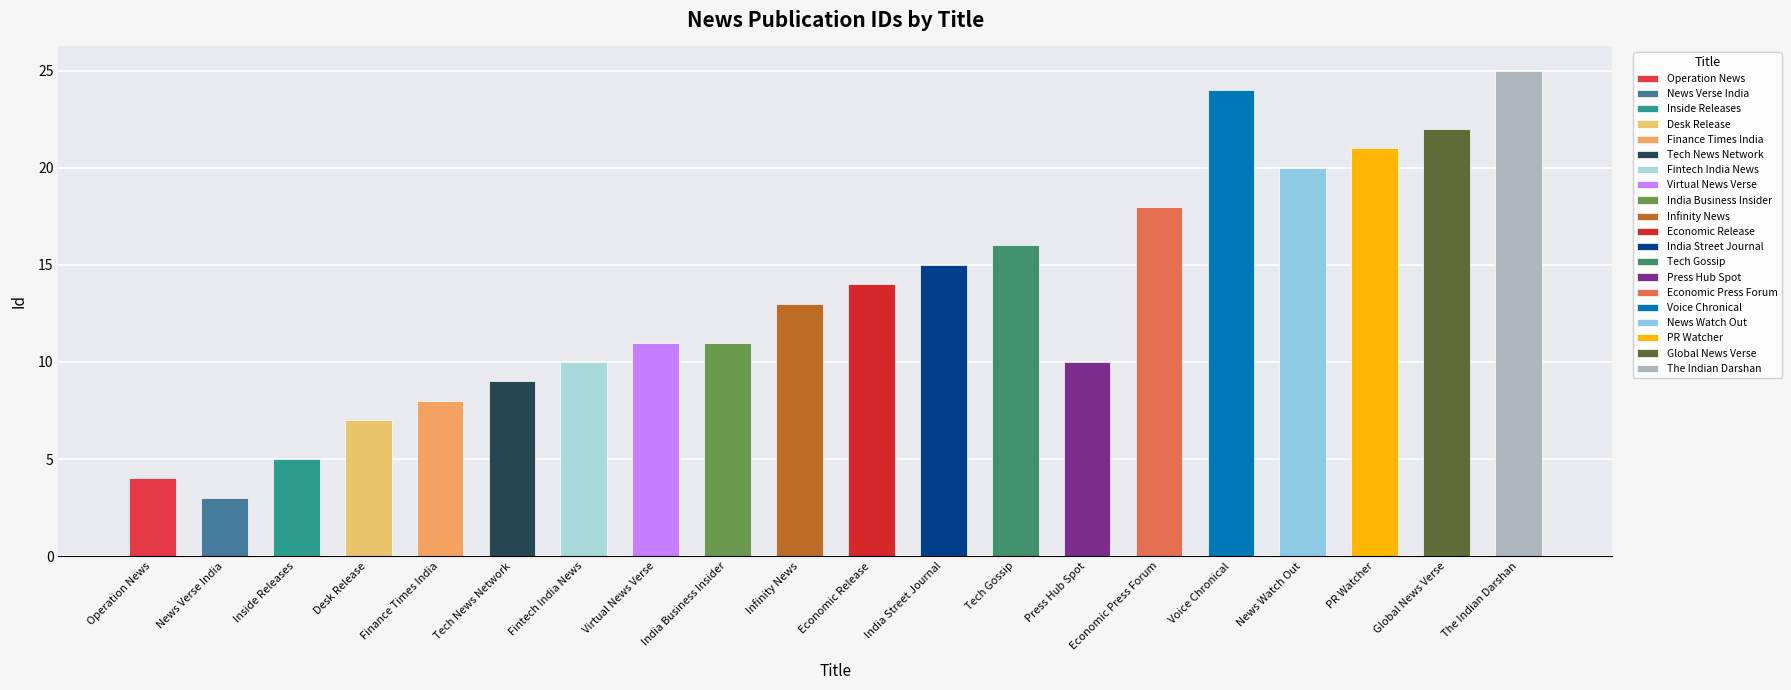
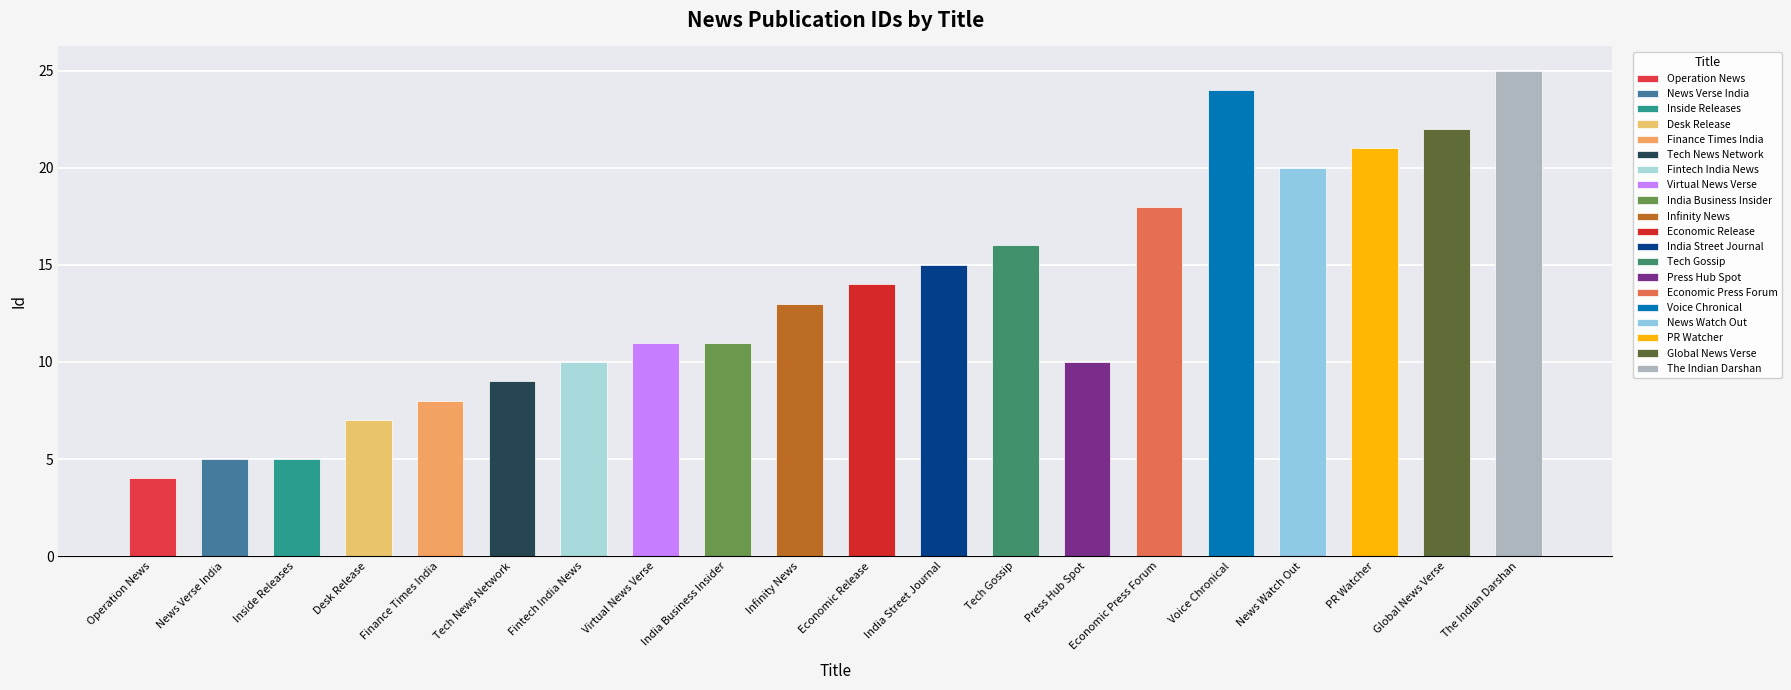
News Verse India: 3 -> 5
